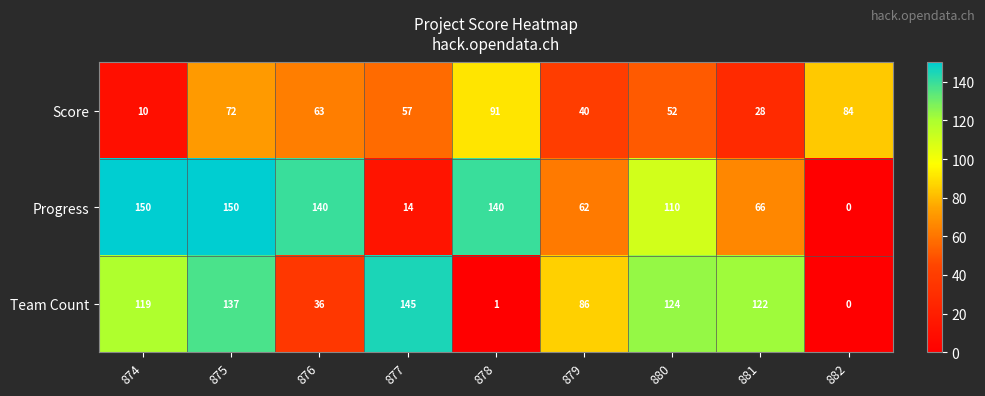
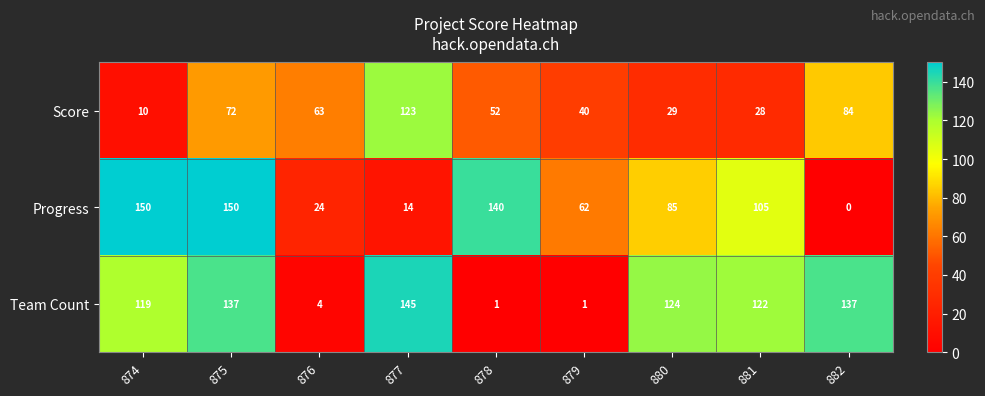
Score, 877: 57 -> 123
Score, 878: 91 -> 52
Score, 880: 52 -> 29
Progress, 876: 140 -> 24
Progress, 880: 110 -> 85
Progress, 881: 66 -> 105
Team Count, 876: 36 -> 4
Team Count, 879: 86 -> 1
Team Count, 882: 0 -> 137
